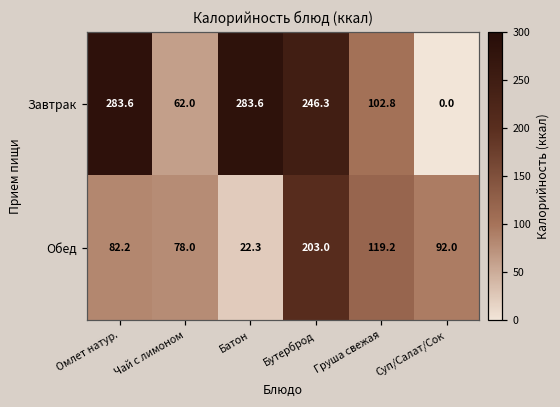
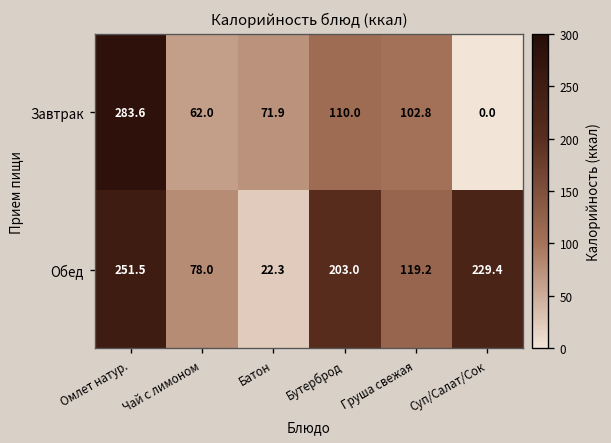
Завтрак, Батон: 283.6 -> 71.9
Завтрак, Бутерброд: 246.3 -> 110.0
Обед, Омлет натур.: 82.2 -> 251.5
Обед, Суп/Салат/Сок: 92.0 -> 229.4
